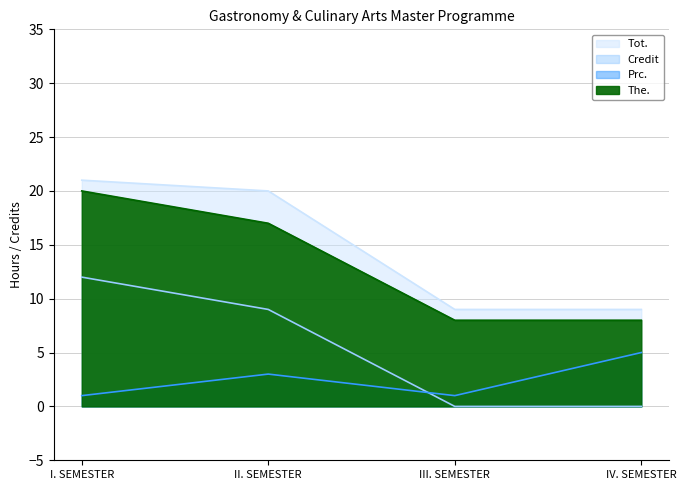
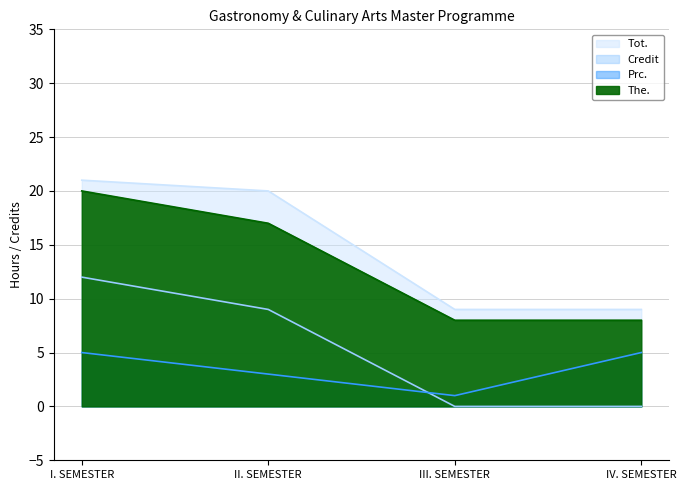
Prc., I. SEMESTER: 1 -> 5
